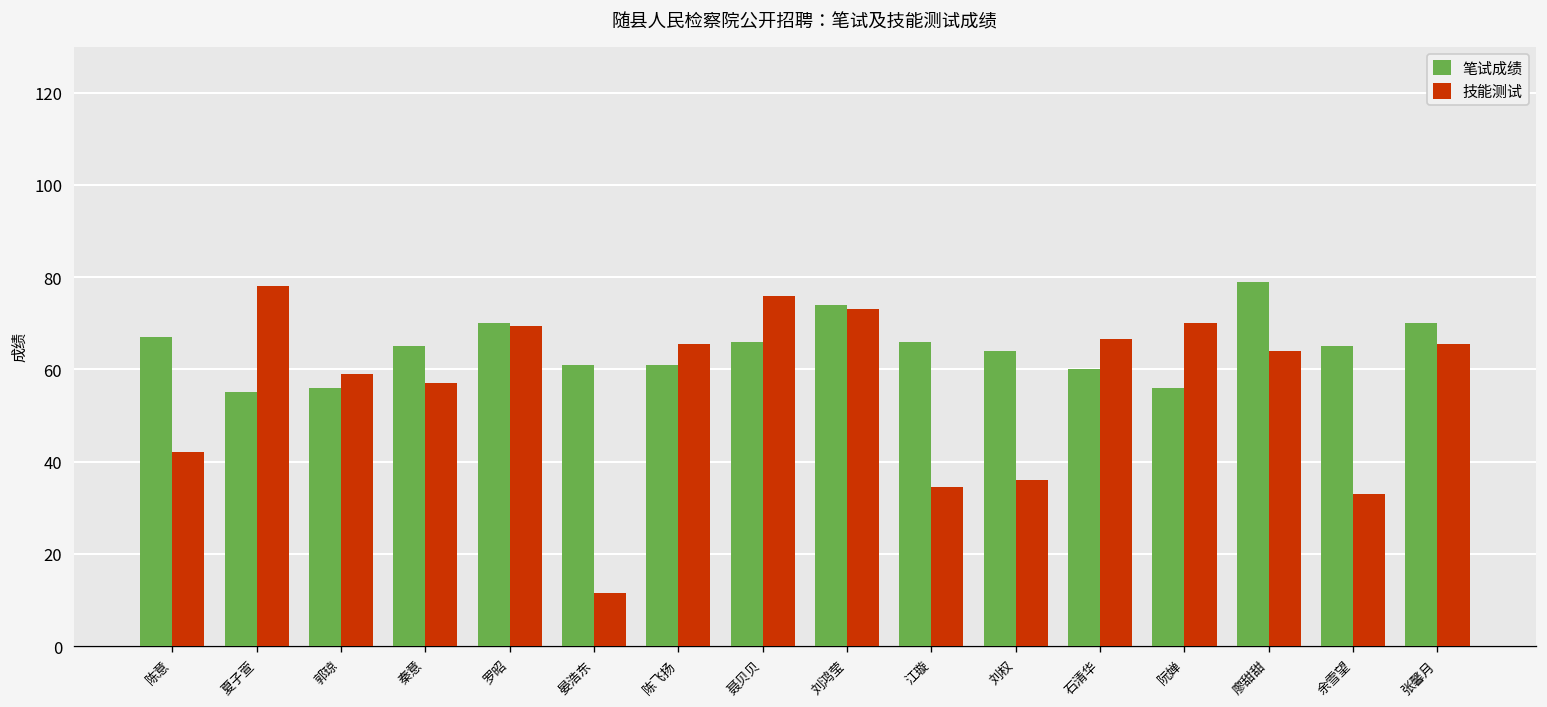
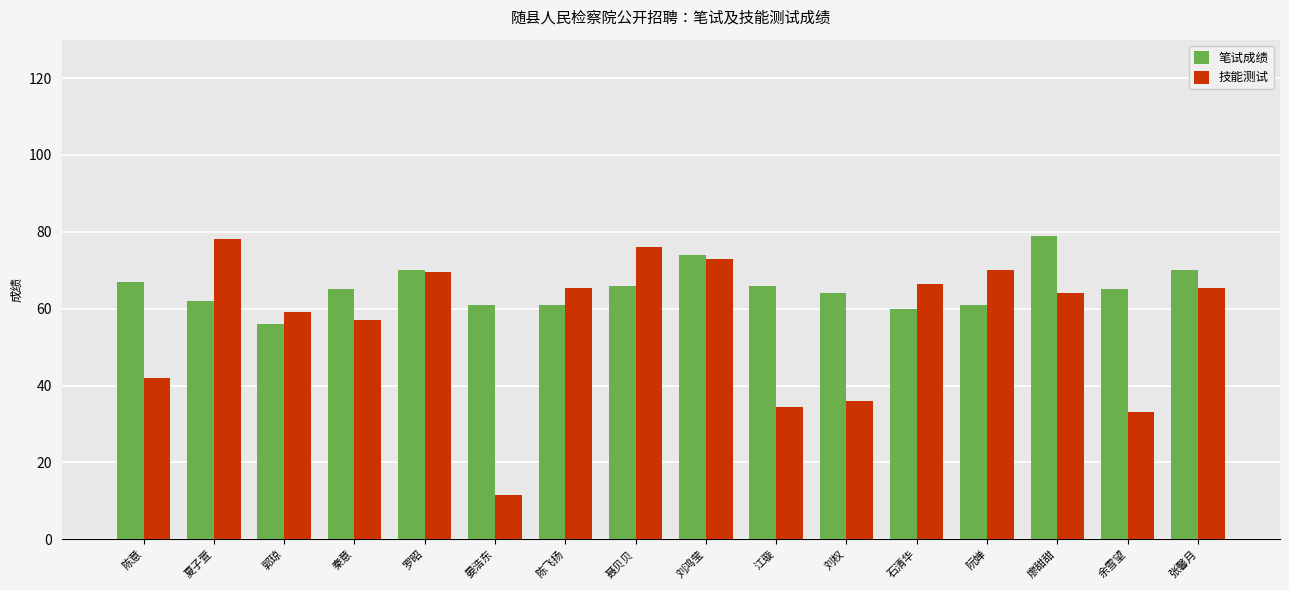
笔试成绩, 夏子萱: 55 -> 62
笔试成绩, 阮婵: 56 -> 61
